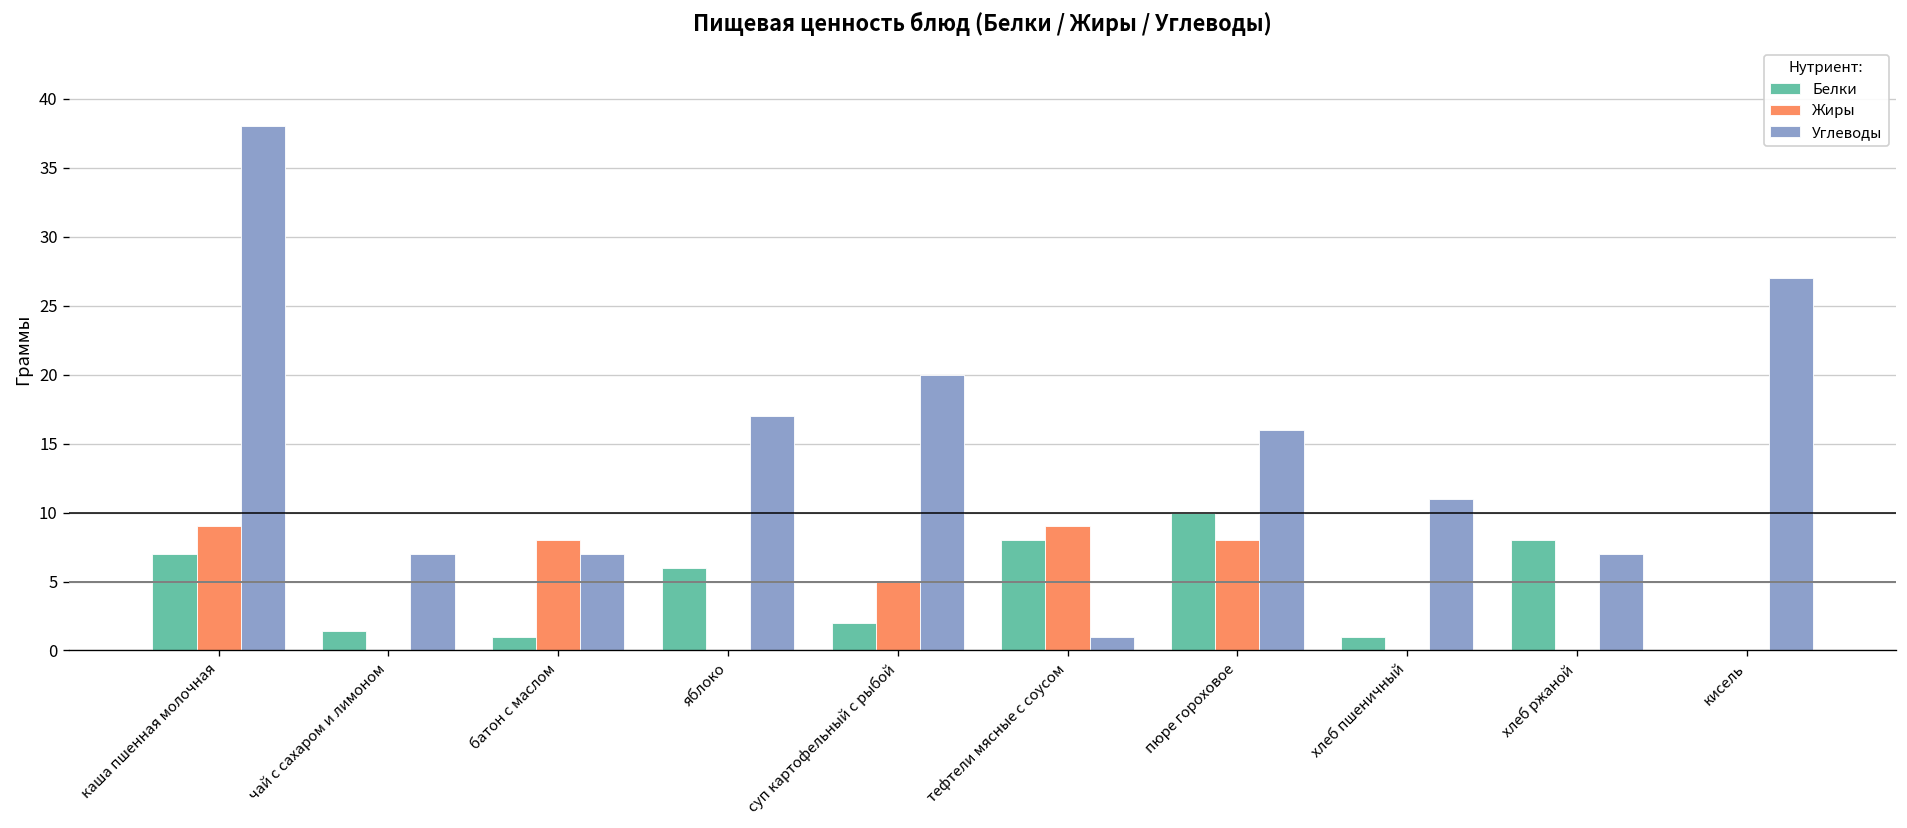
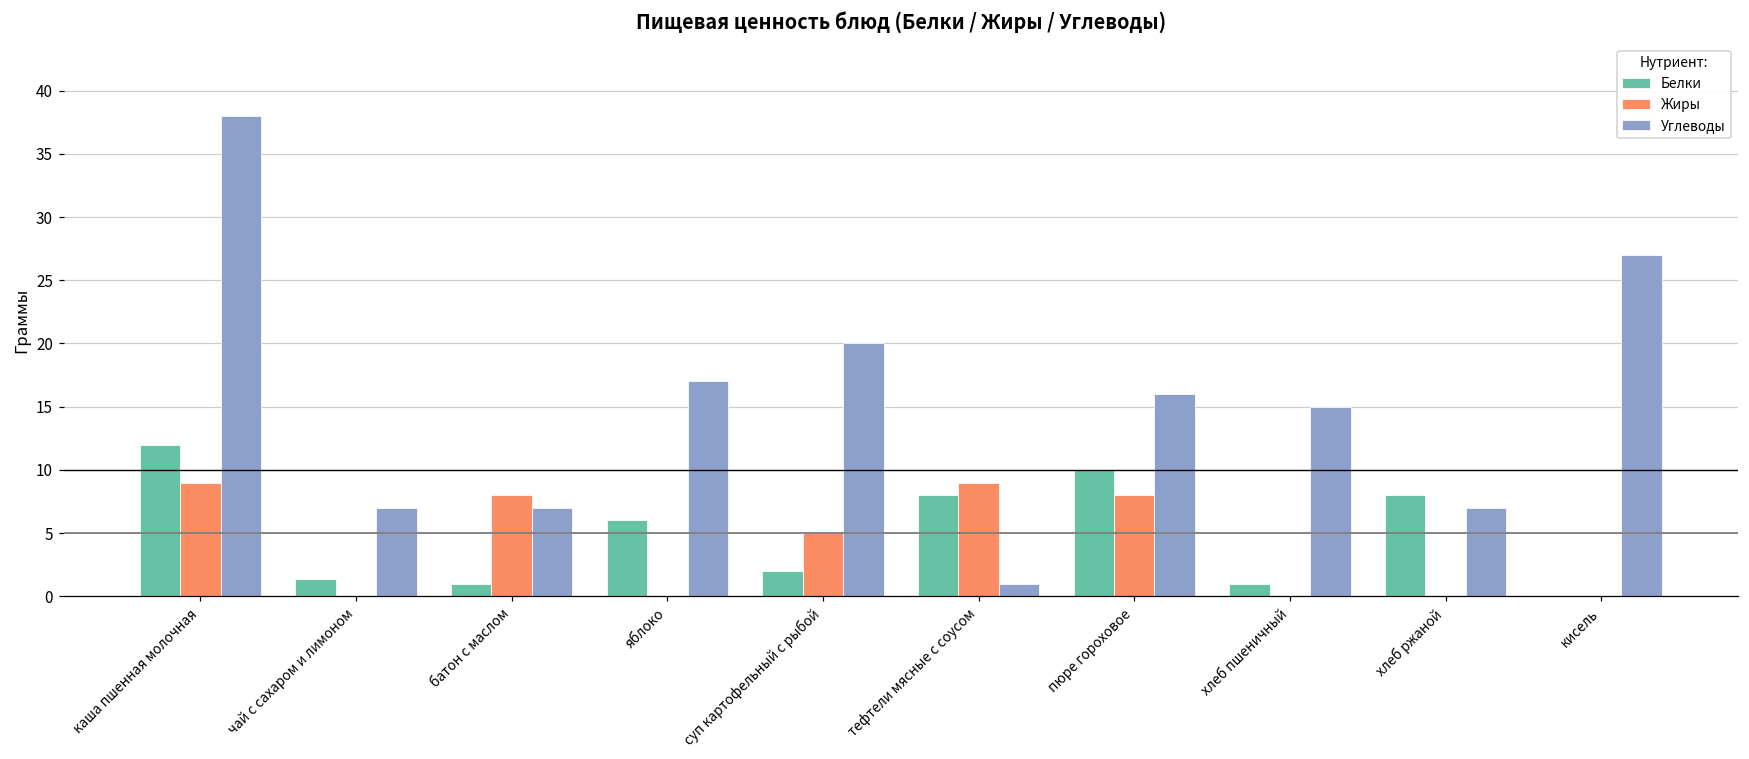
Белки, каша пшенная молочная: 7 -> 12
Углеводы, хлеб пшеничный: 11 -> 15
